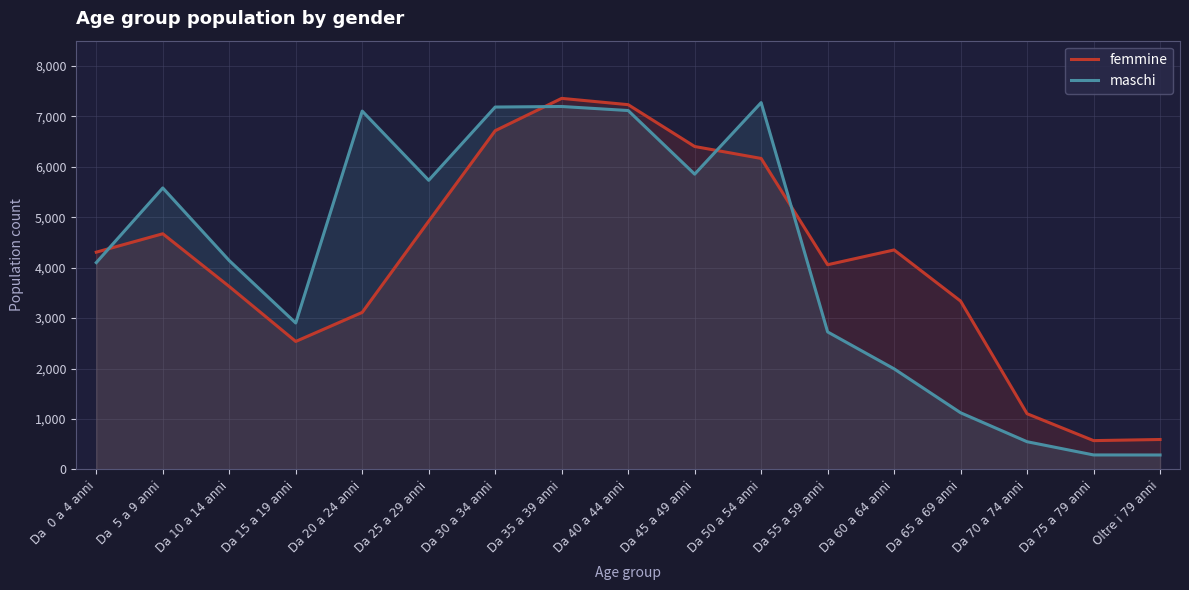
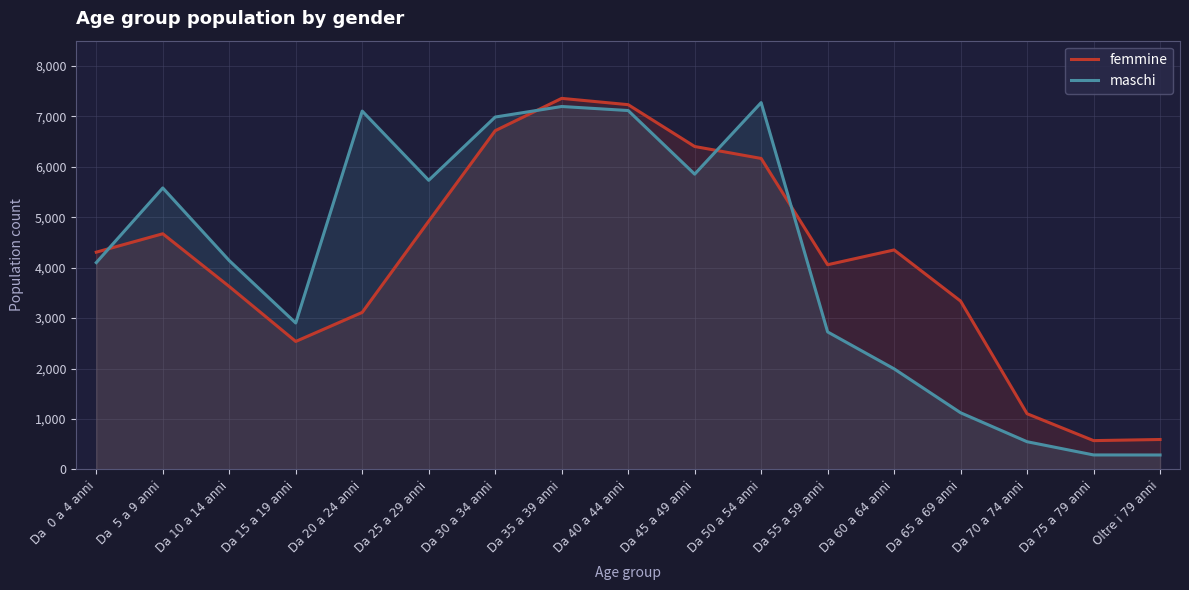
maschi, Da 30 a 34 anni: 7,200 -> 7,000
